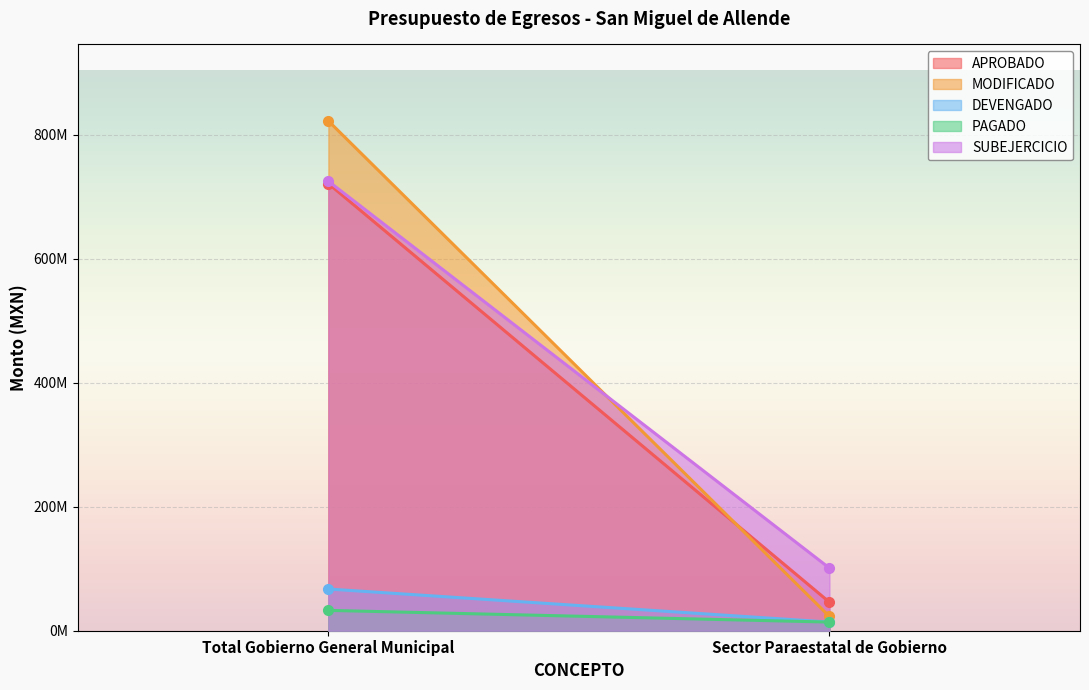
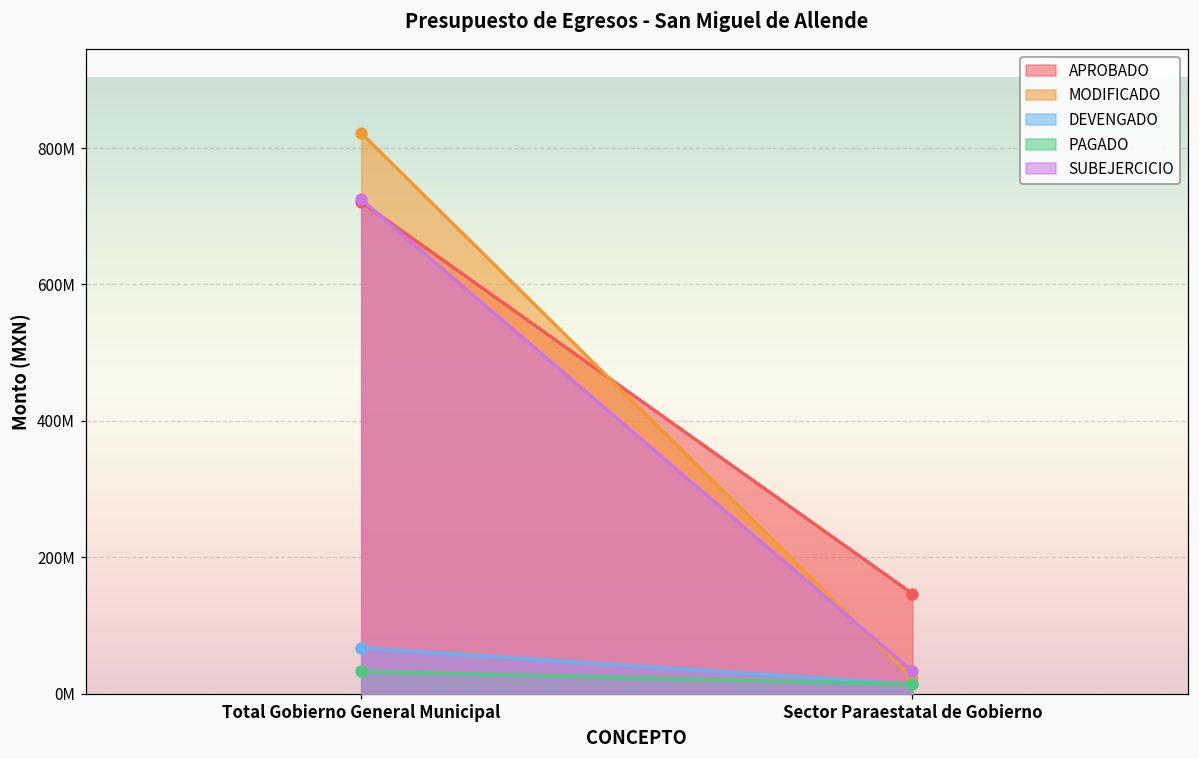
APROBADO, Sector Paraestatal de Gobierno: 50000000 -> 150000000
SUBEJERCICIO, Sector Paraestatal de Gobierno: 100000000 -> 30000000
